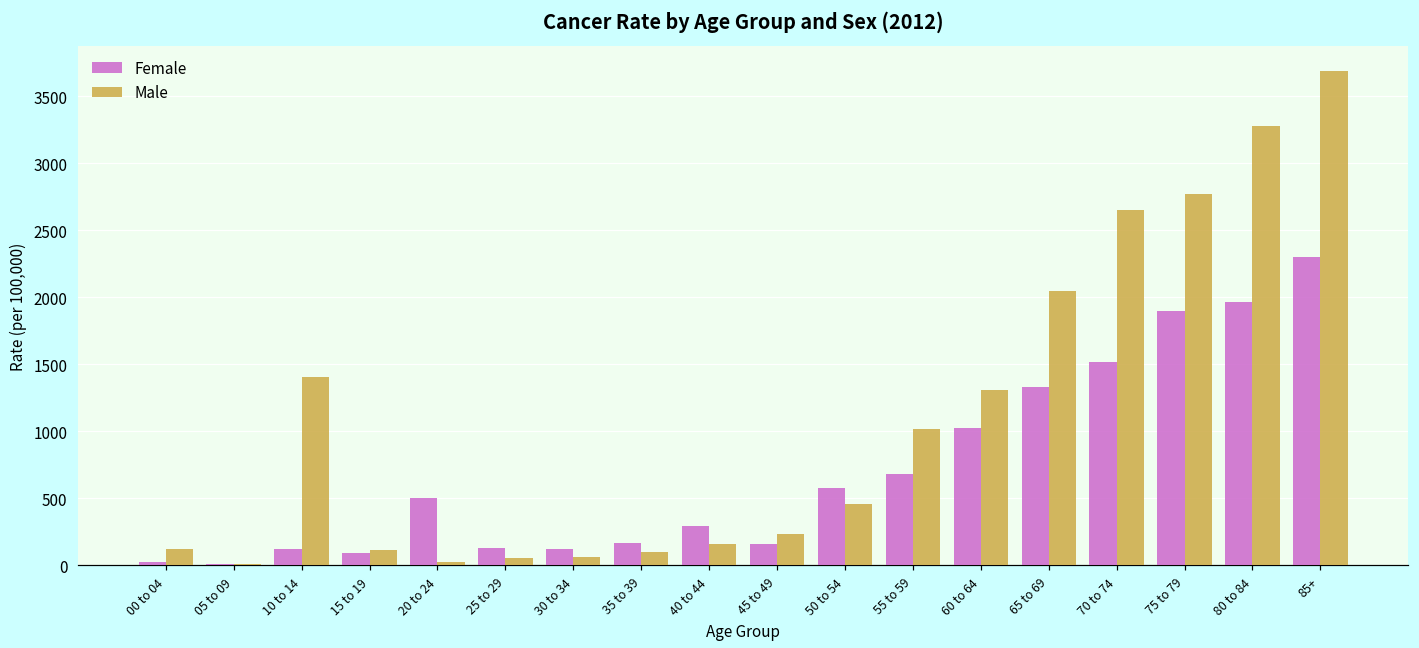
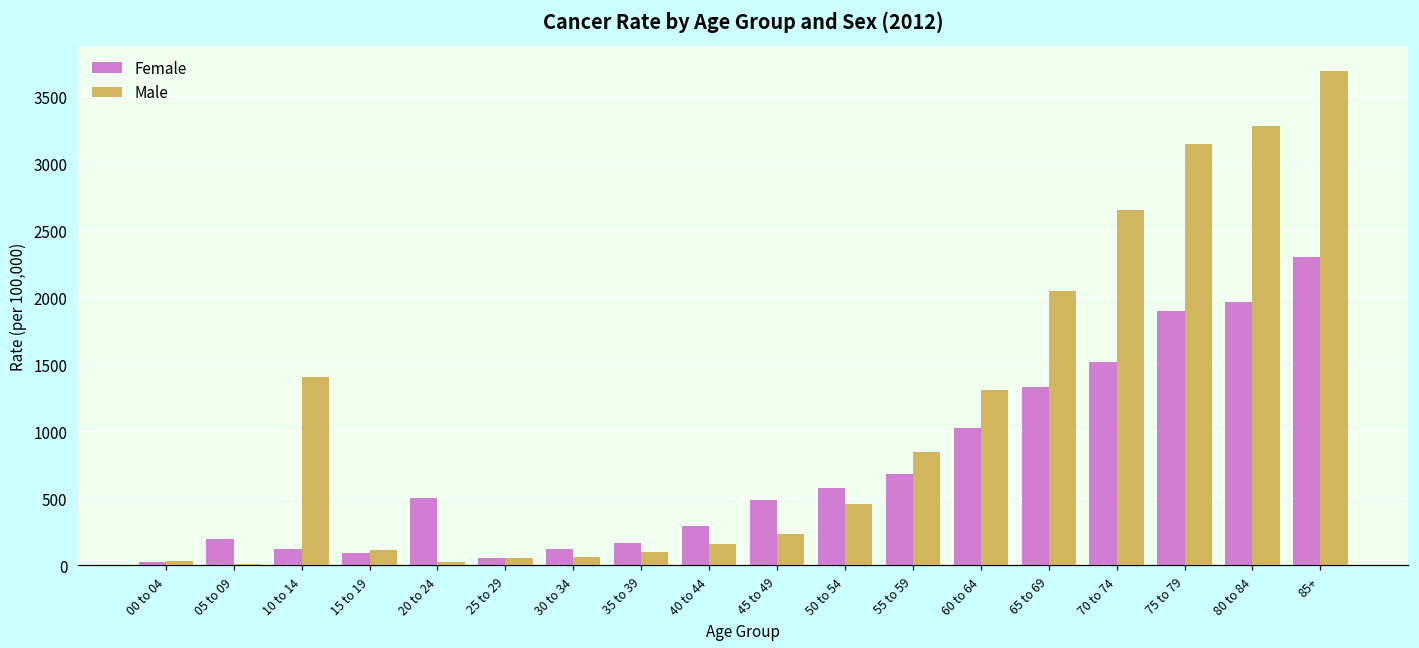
Male, 00 to 04: 120 -> 30
Female, 05 to 09: 10 -> 200
Female, 25 to 29: 130 -> 50
Female, 45 to 49: 160 -> 480
Male, 55 to 59: 1020 -> 840
Male, 75 to 79: 2770 -> 3150
